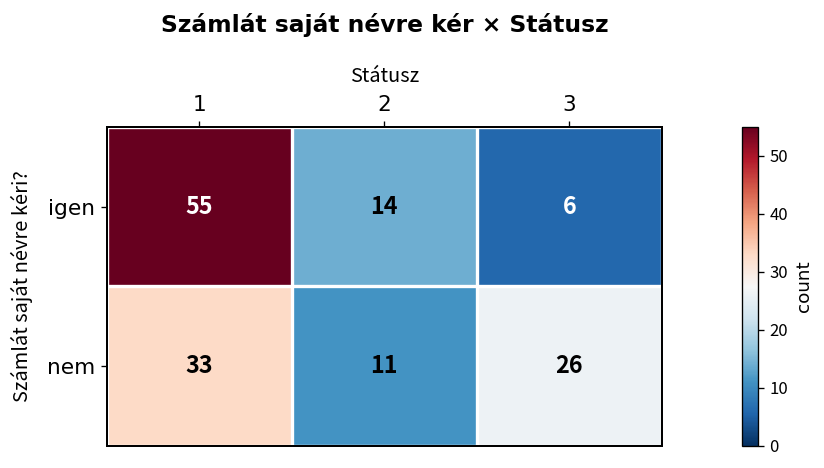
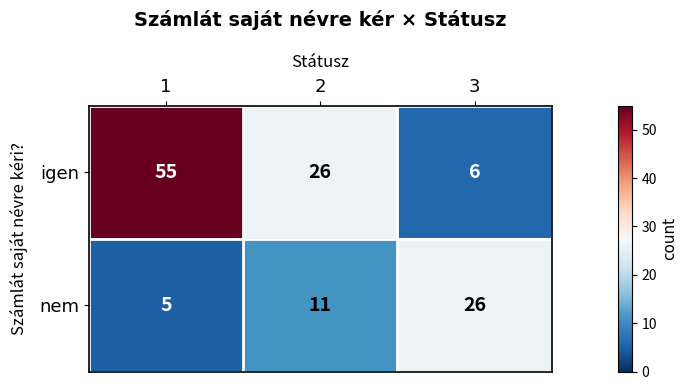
igen, 2: 14 -> 26
nem, 1: 33 -> 5
